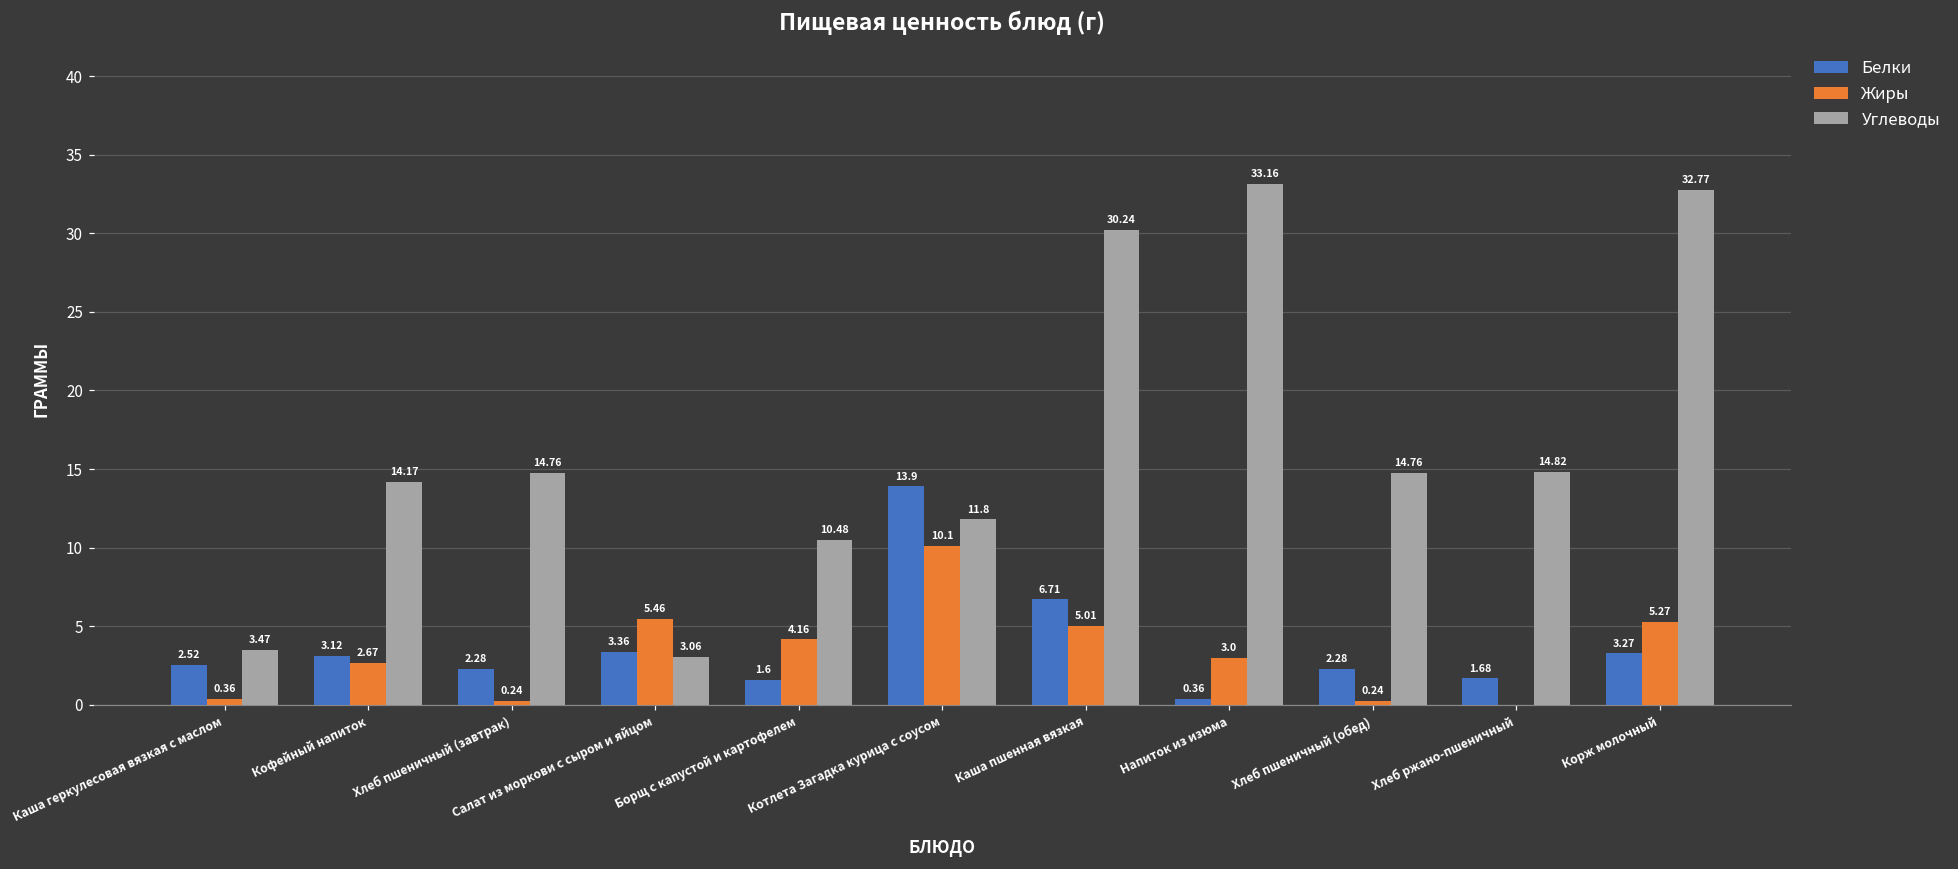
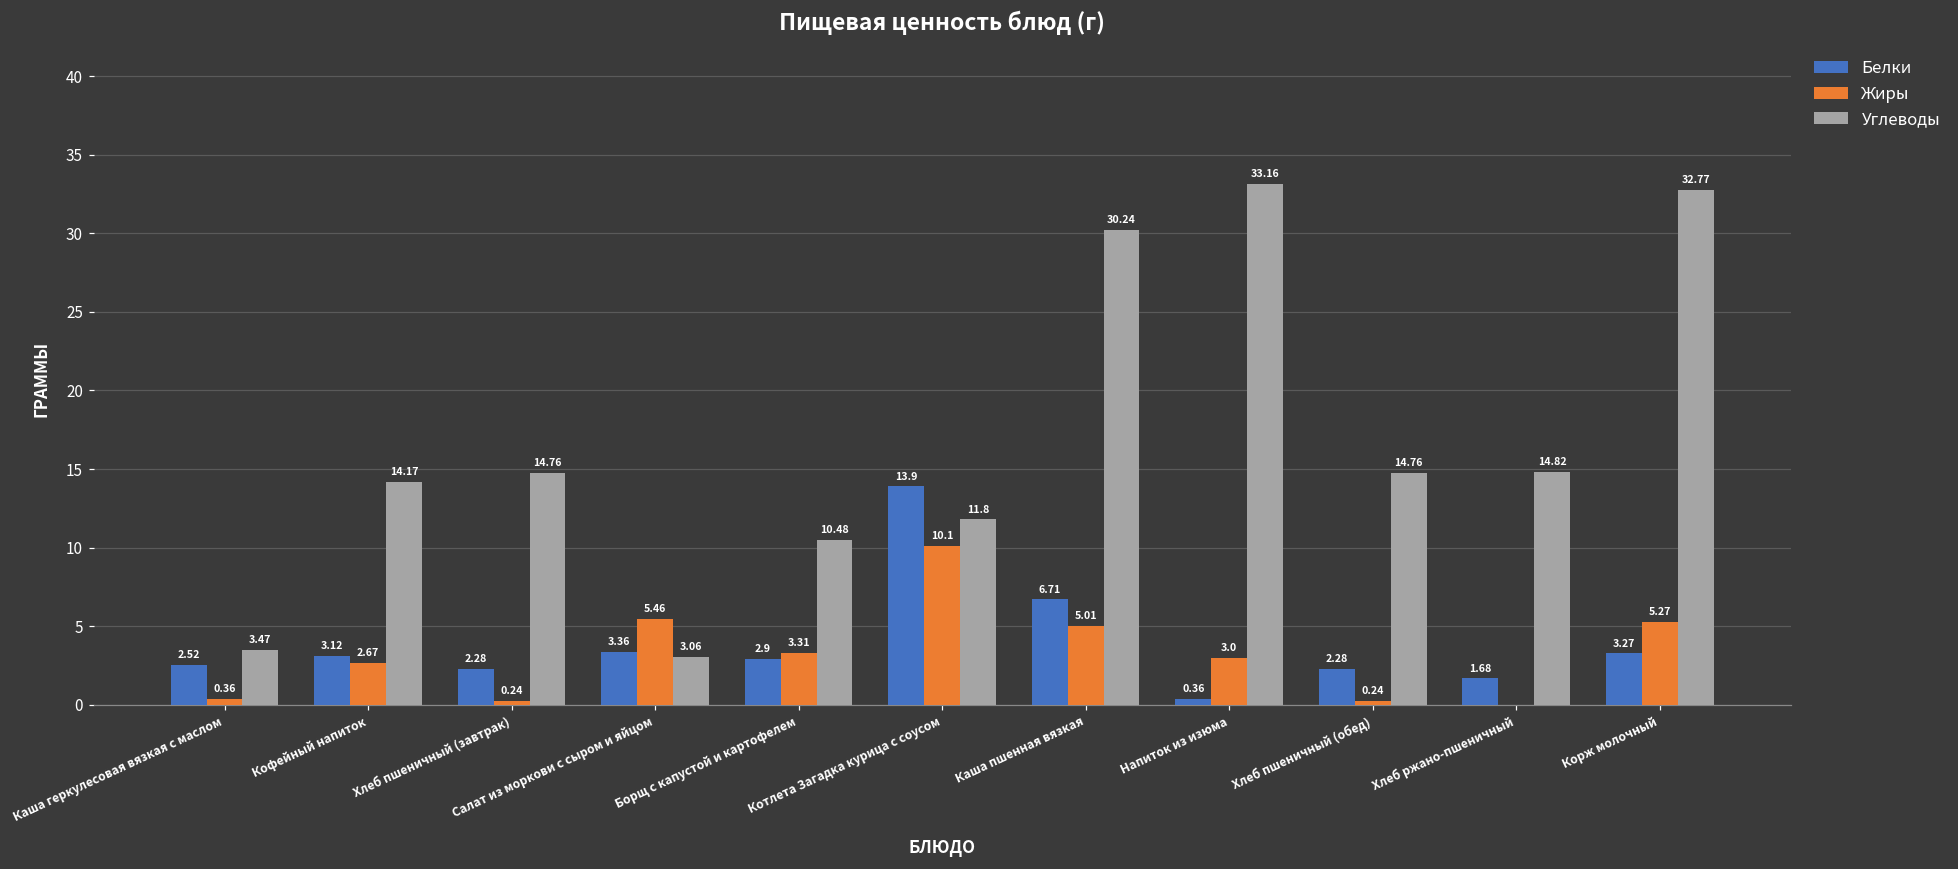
Белки, Борщ с капустой и картофелем: 1.6 -> 2.9
Жиры, Борщ с капустой и картофелем: 4.16 -> 3.31
